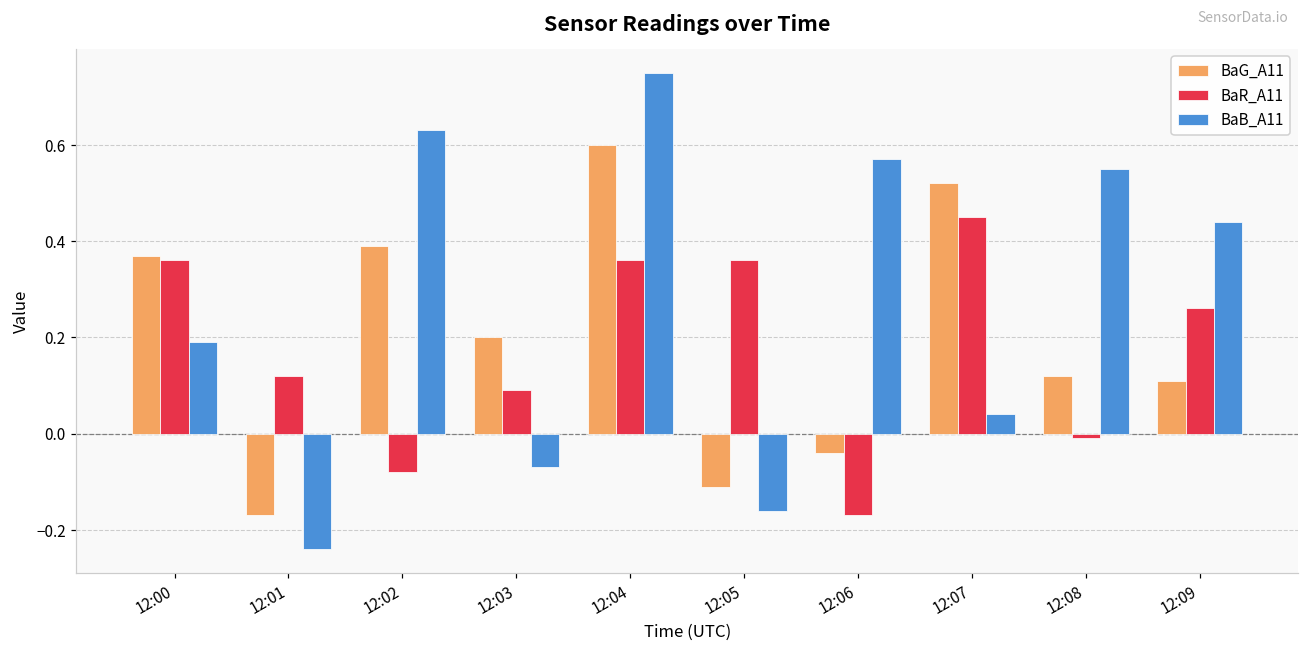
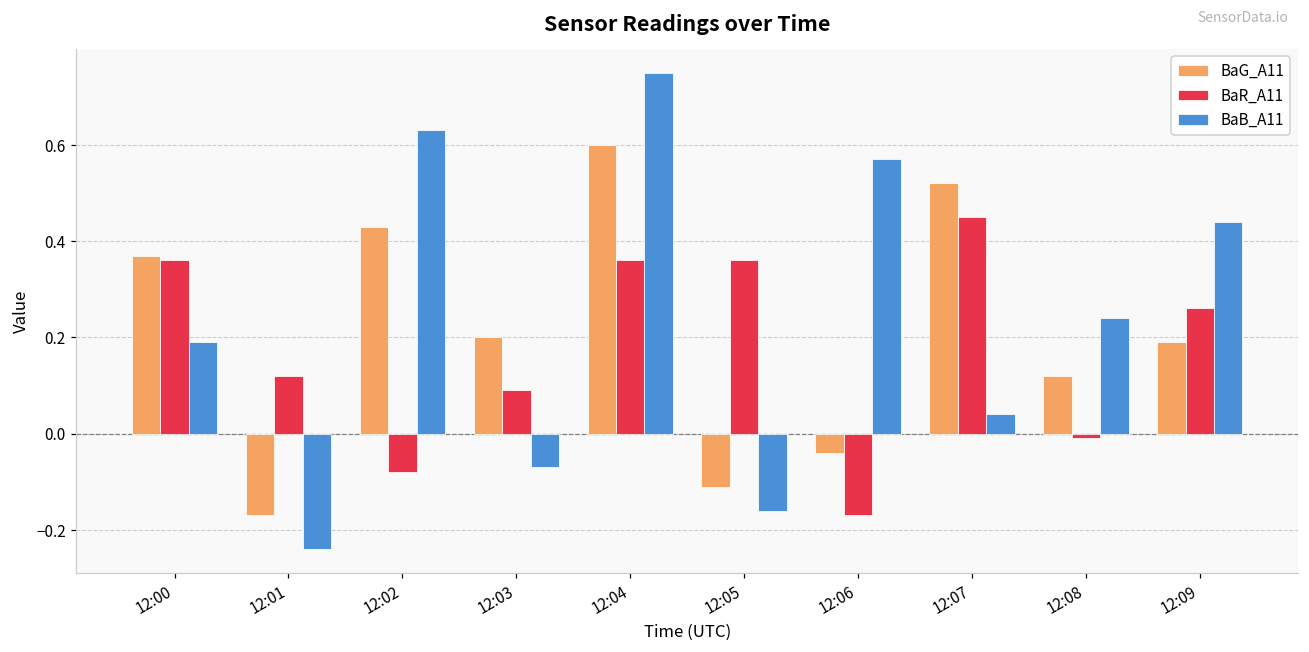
BaG_A11, 12:02: 0.39 -> 0.43
BaB_A11, 12:08: 0.55 -> 0.24
BaG_A11, 12:09: 0.11 -> 0.19
